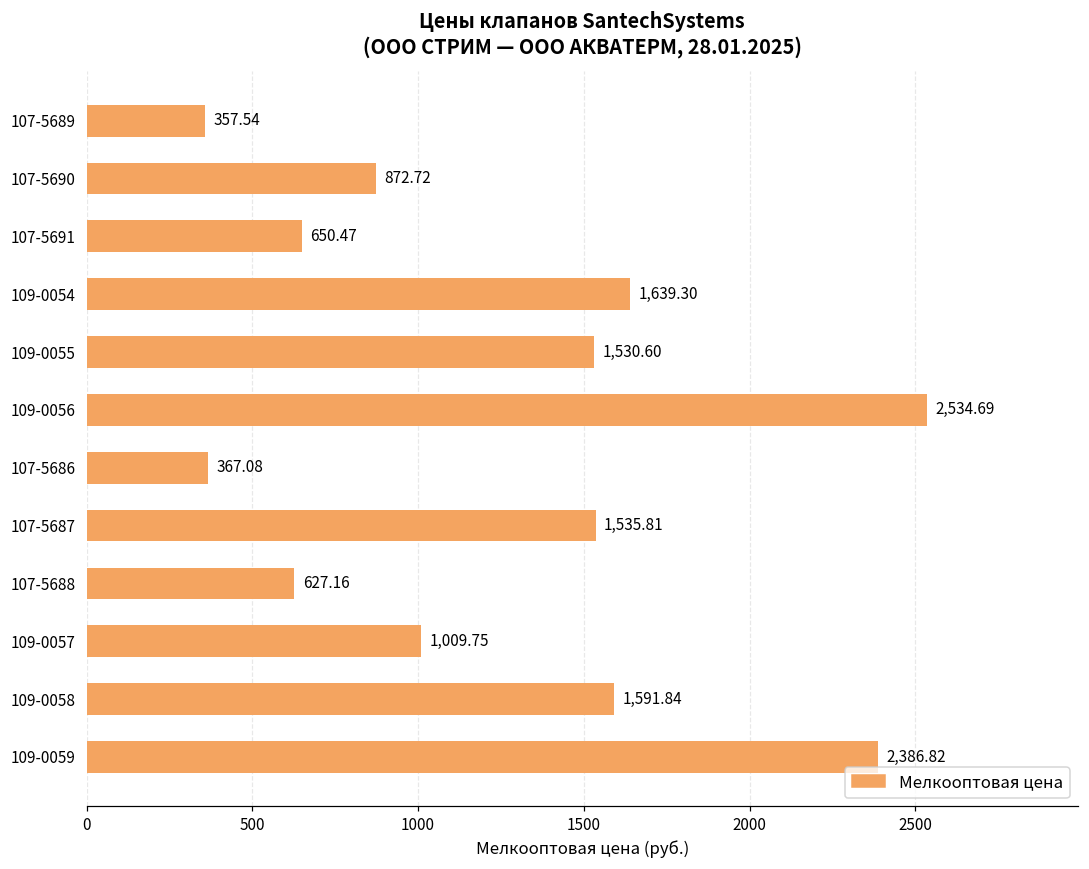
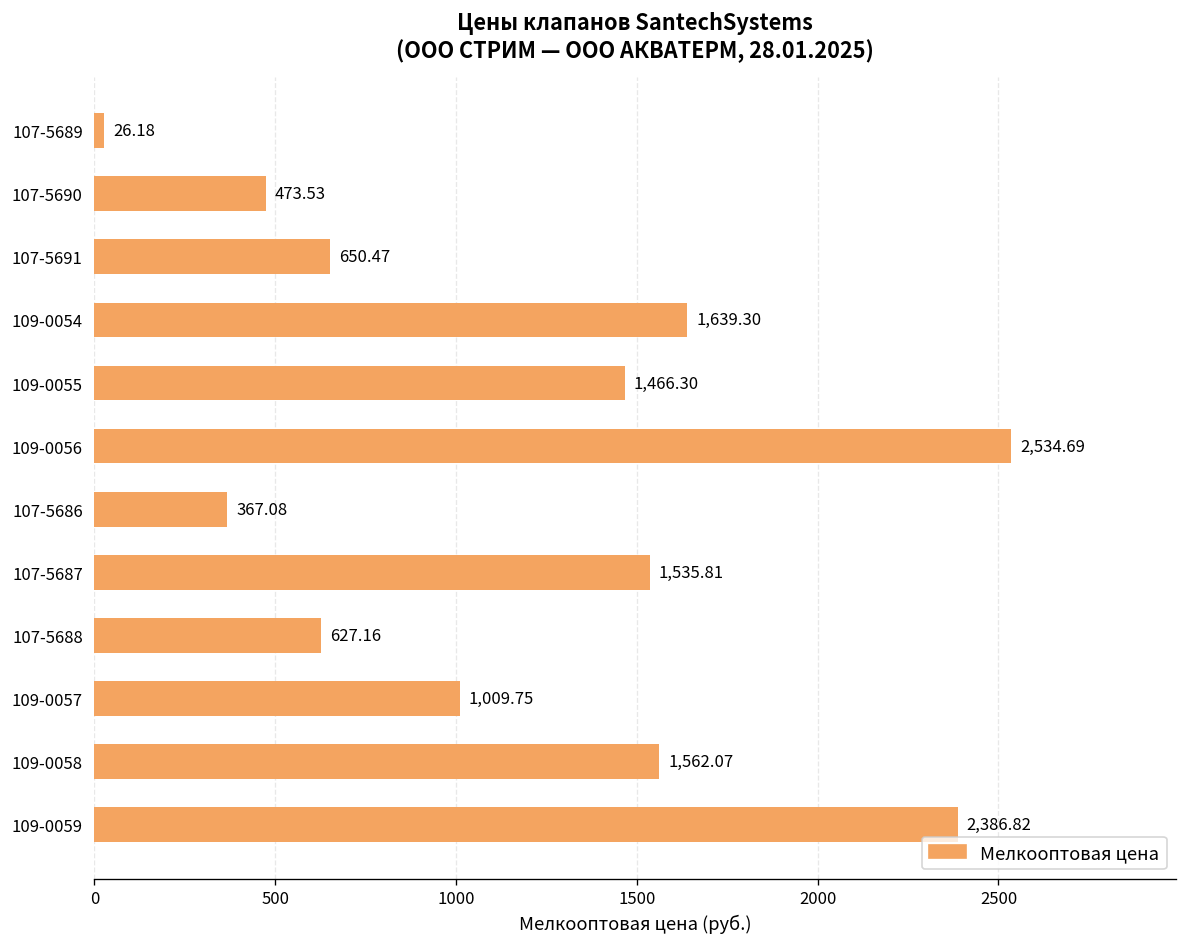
107-5689: 357.54 -> 26.18
107-5690: 872.72 -> 473.53
109-0055: 1,530.60 -> 1,466.30
109-0058: 1,591.84 -> 1,562.07
